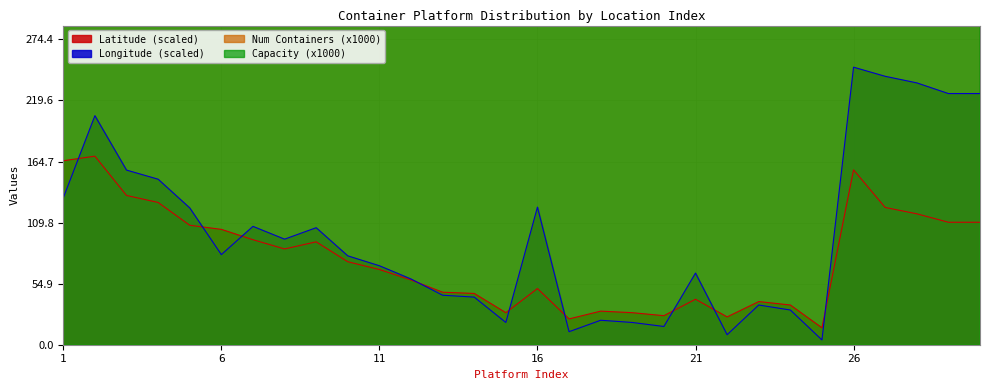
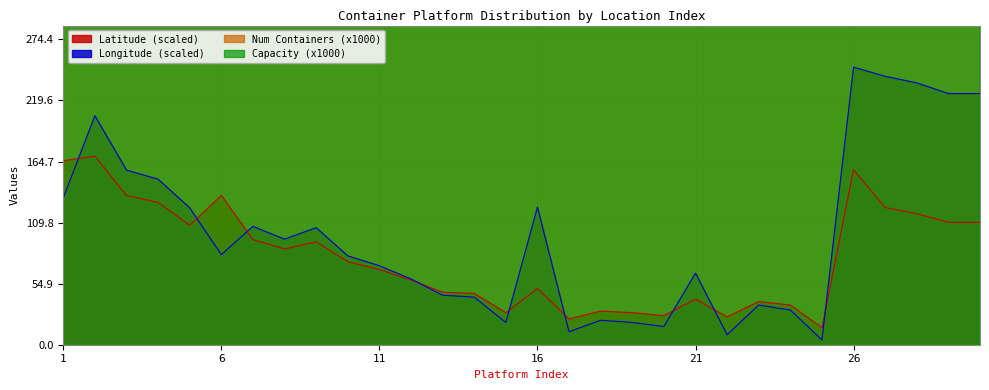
Latitude (scaled), 6: 104 -> 134
